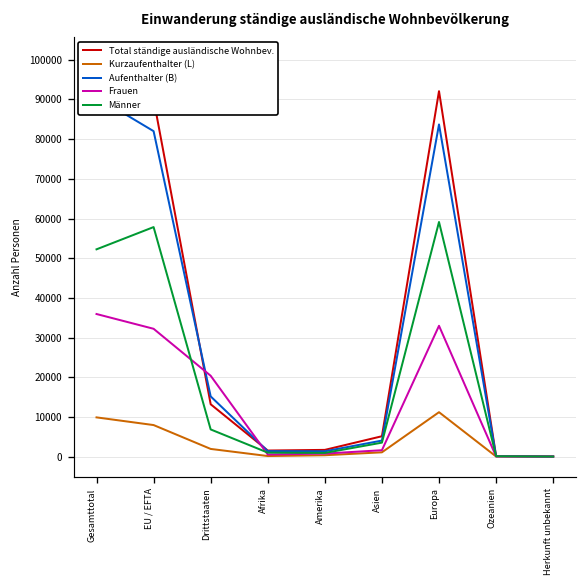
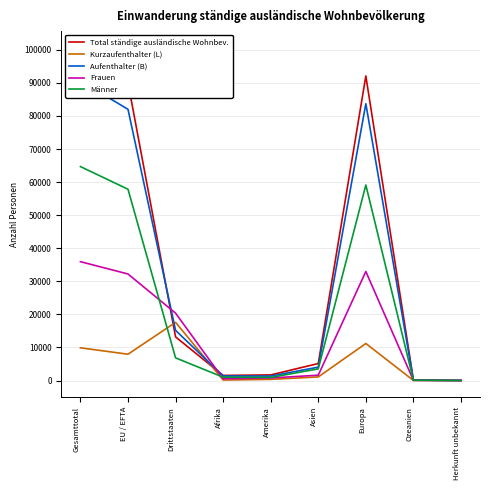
Männer, Gesamttotal: 52000 -> 65000
Kurzaufenthalter (L), Drittstaaten: 2000 -> 18000
